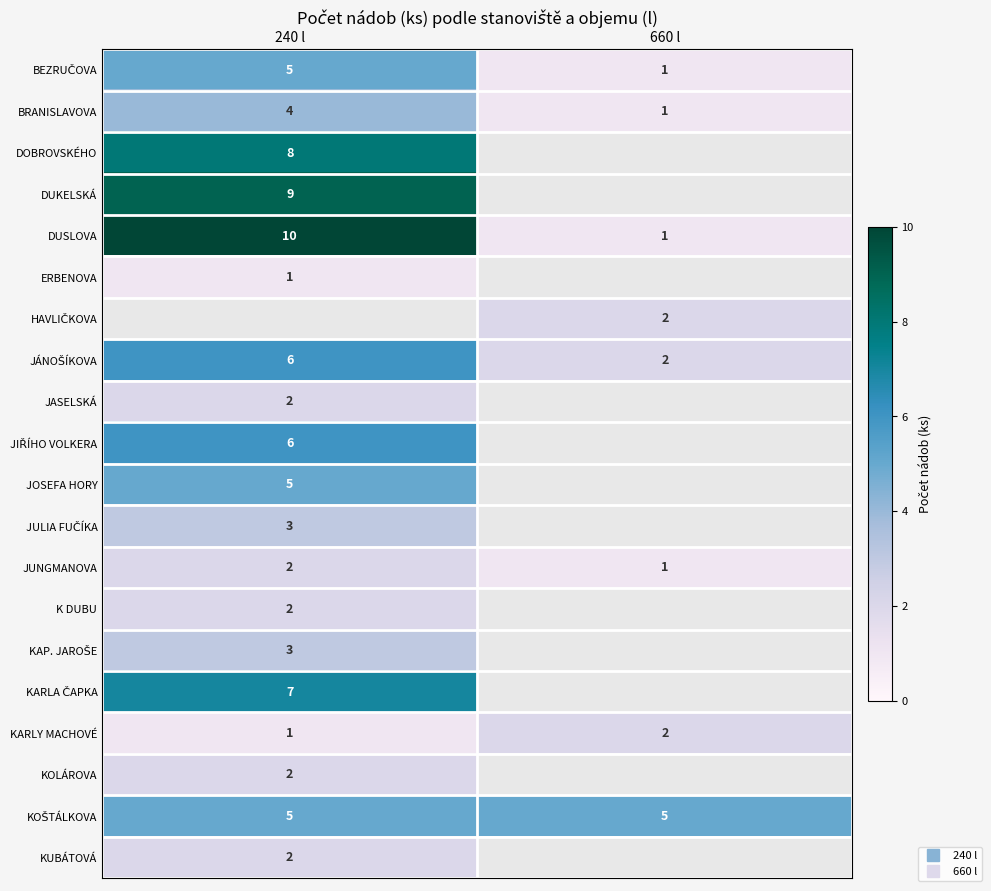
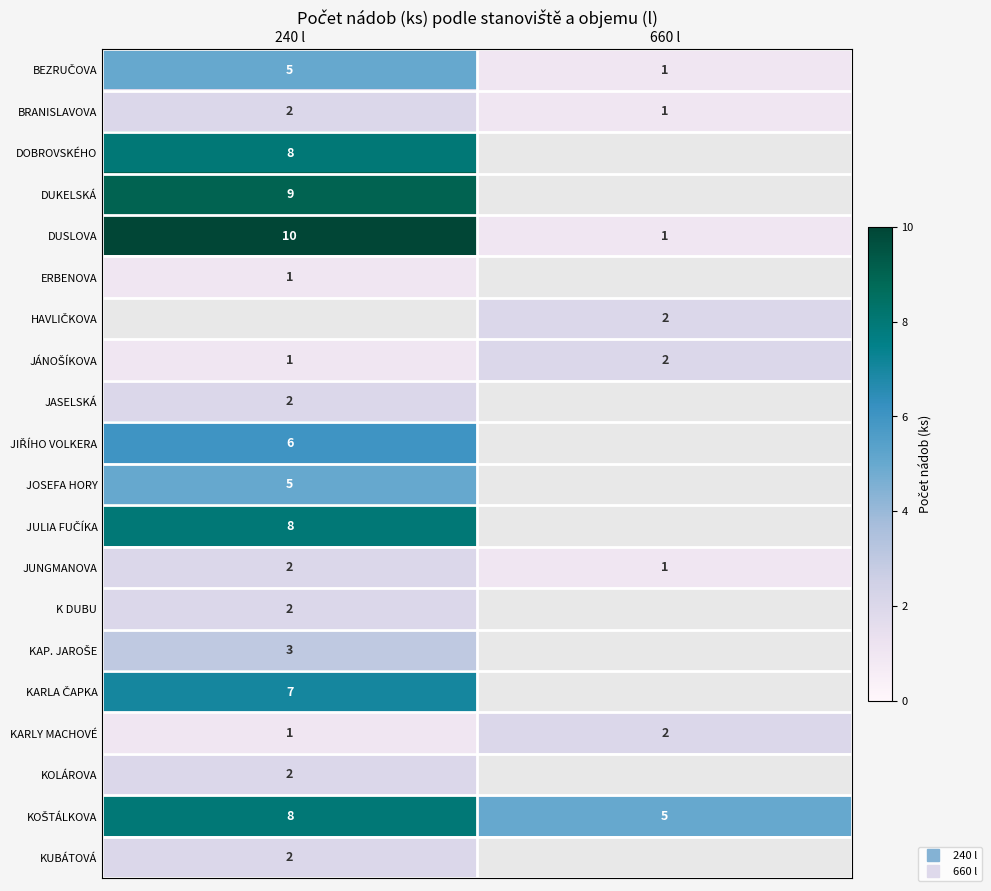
BRANISLAVOVA, 240 l: 4 -> 2
JÁNOŠÍKOVA, 240 l: 6 -> 1
JULIA FUČÍKA, 240 l: 3 -> 8
KOŠTÁLKOVA, 240 l: 5 -> 8
